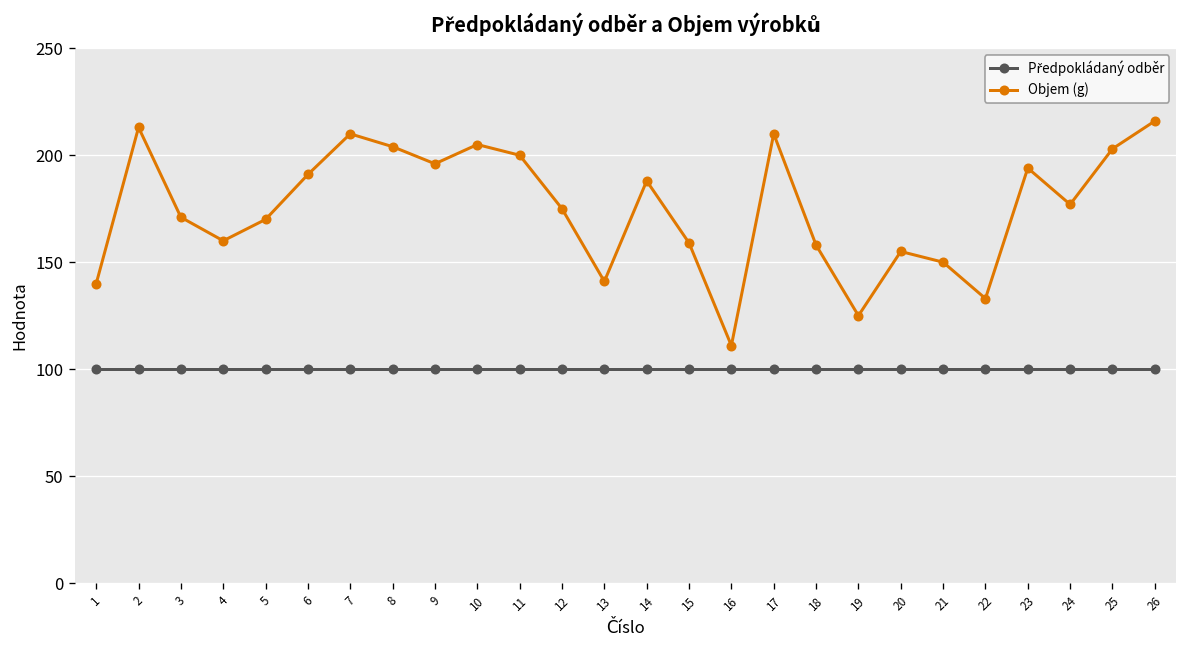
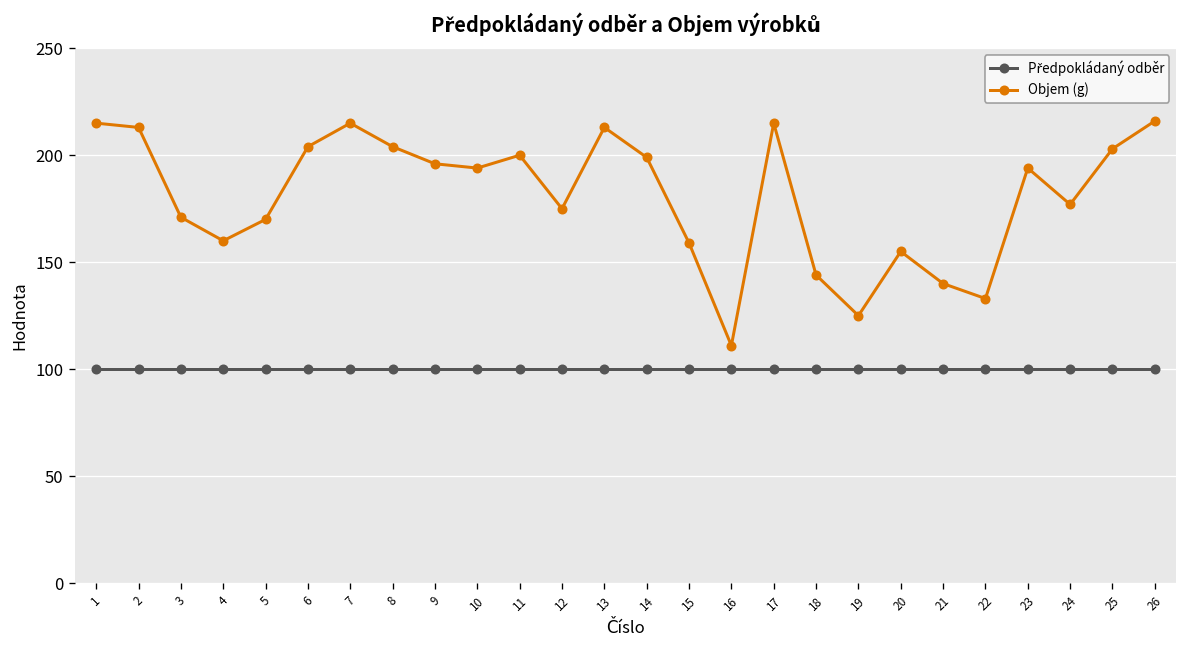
Objem (g), 1: 140 -> 215
Objem (g), 6: 191 -> 204
Objem (g), 7: 210 -> 215
Objem (g), 10: 205 -> 194
Objem (g), 13: 141 -> 213
Objem (g), 14: 188 -> 199
Objem (g), 17: 210 -> 215
Objem (g), 18: 158 -> 144
Objem (g), 21: 150 -> 140
